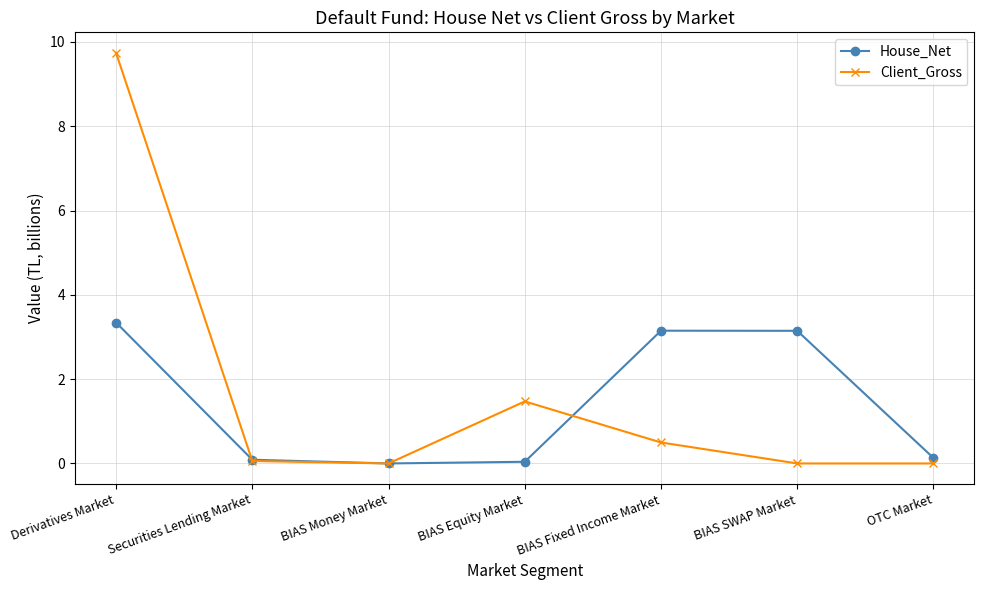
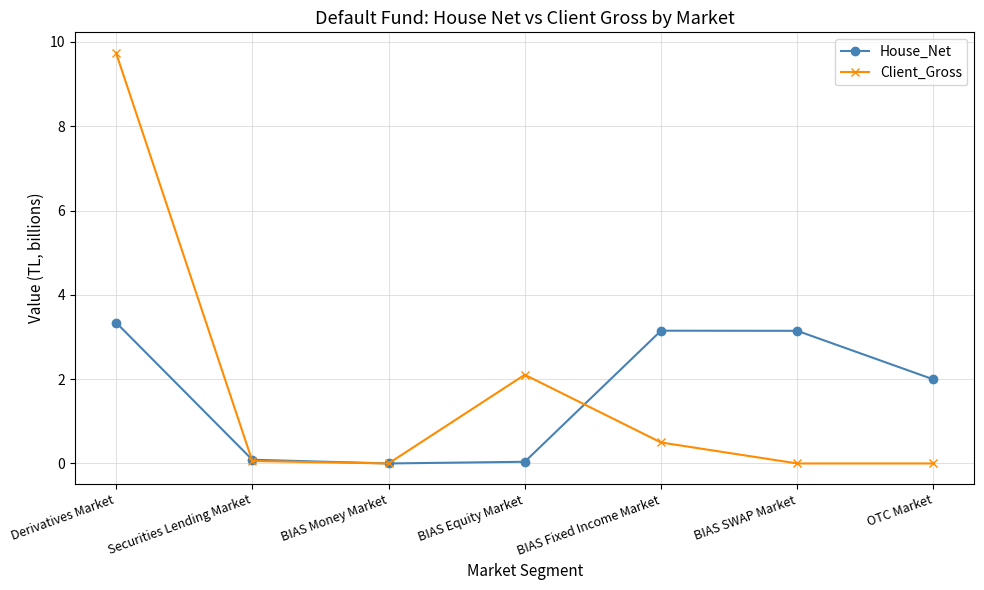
Client_Gross, BIAS Equity Market: 1.5 -> 2.1
House_Net, OTC Market: 0.1 -> 2.0
